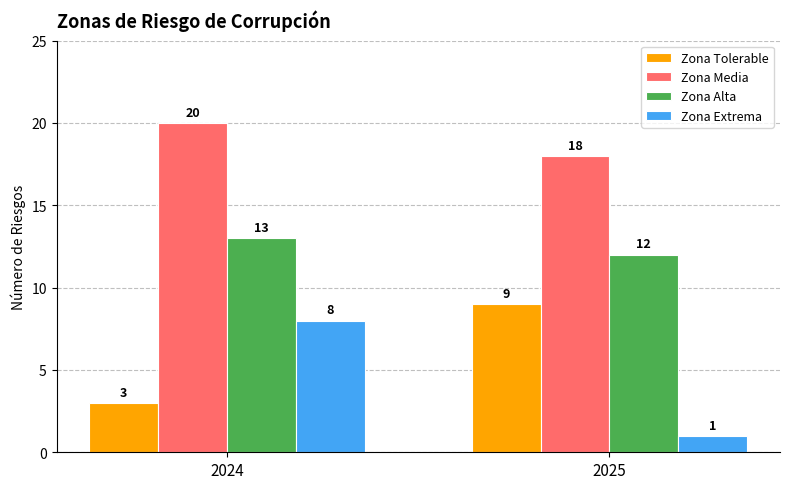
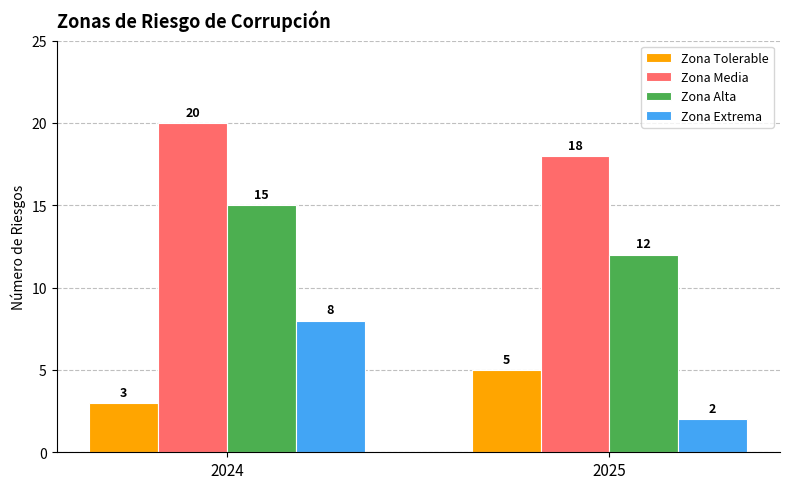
Zona Alta, 2024: 13 -> 15
Zona Tolerable, 2025: 9 -> 5
Zona Extrema, 2025: 1 -> 2
